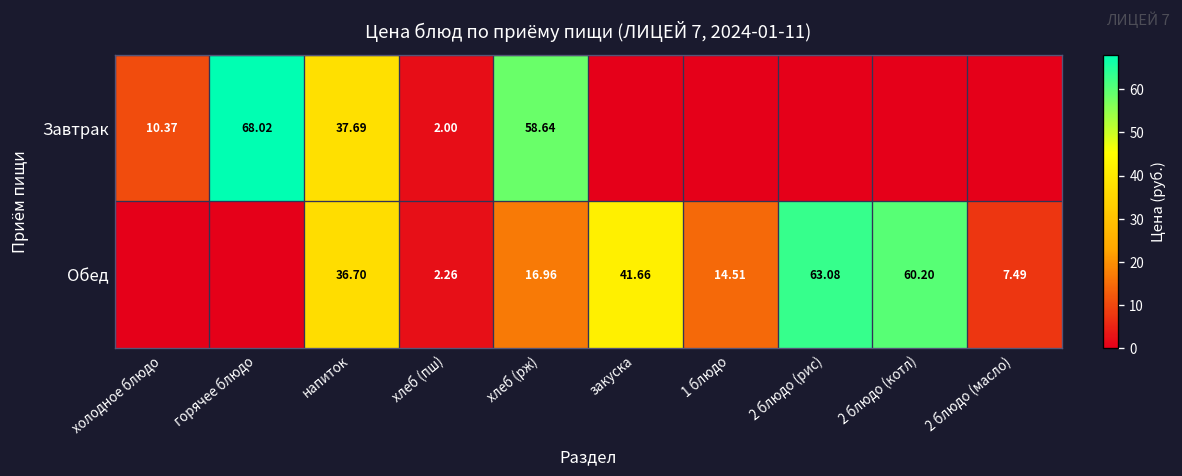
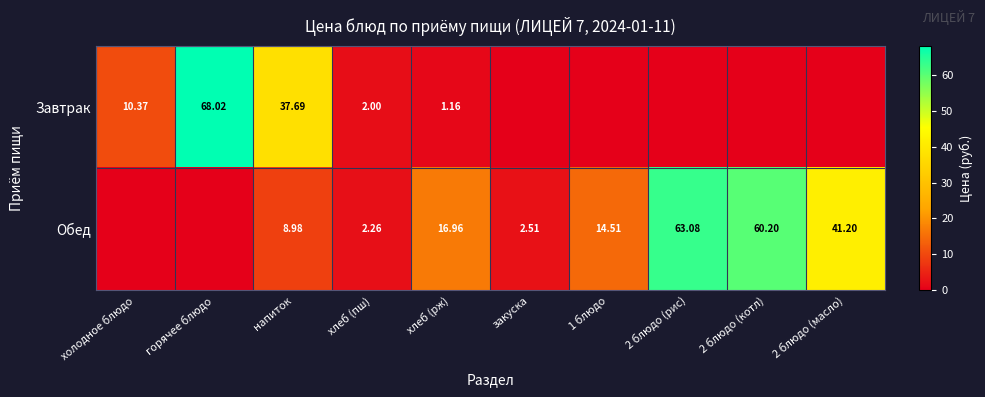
Завтрак, хлеб (рж): 58.64 -> 1.16
Обед, напиток: 36.70 -> 8.98
Обед, закуска: 41.66 -> 2.51
Обед, 2 блюдо (масло): 7.49 -> 41.20
